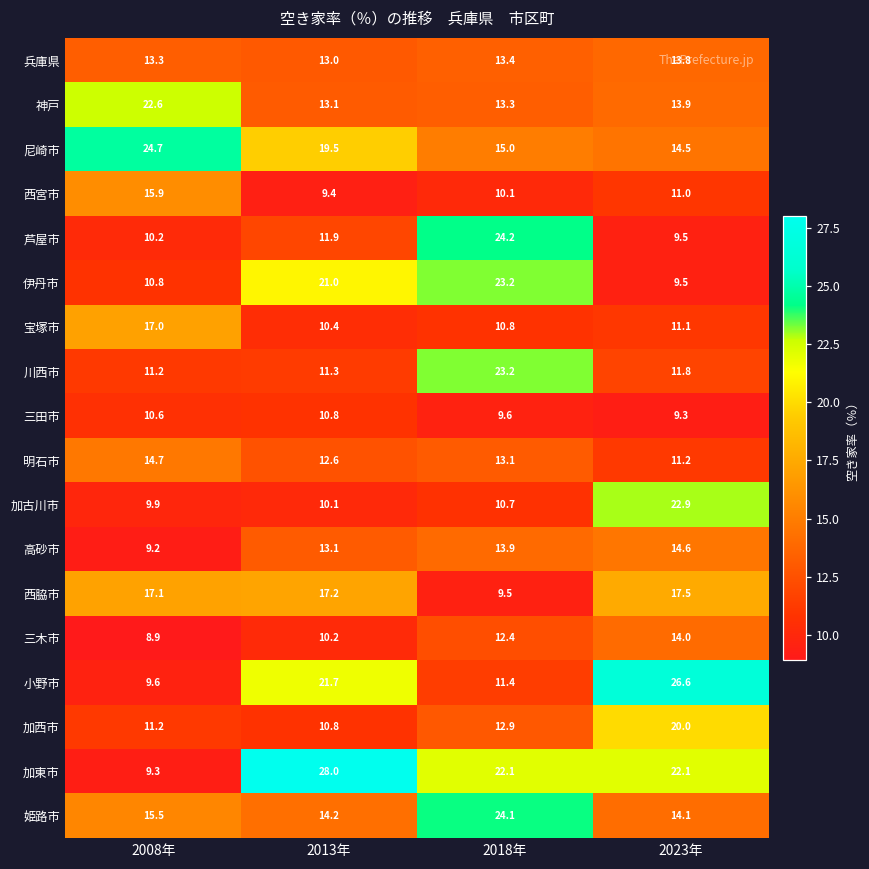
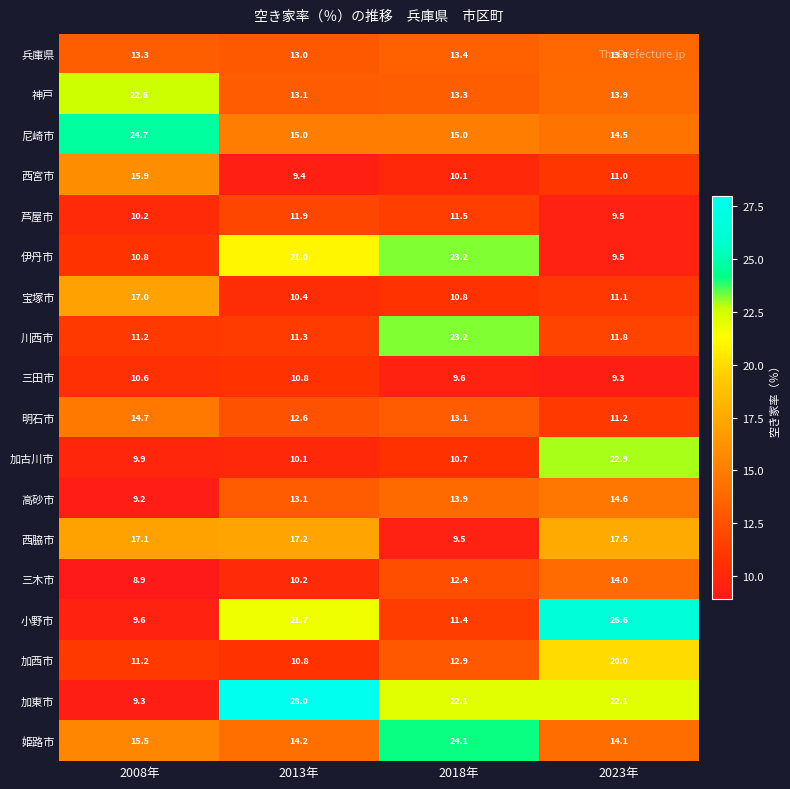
尼崎市, 2013年: 19.5 -> 15.0
芦屋市, 2018年: 24.2 -> 11.5
